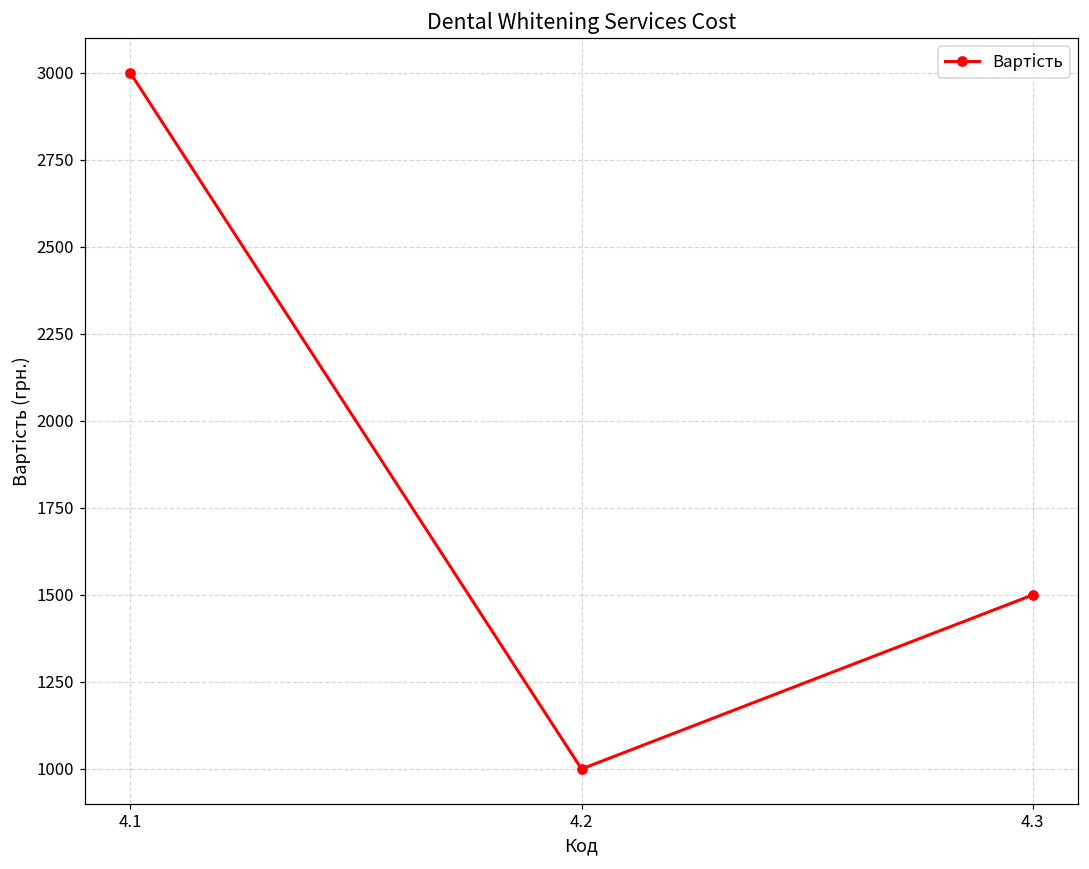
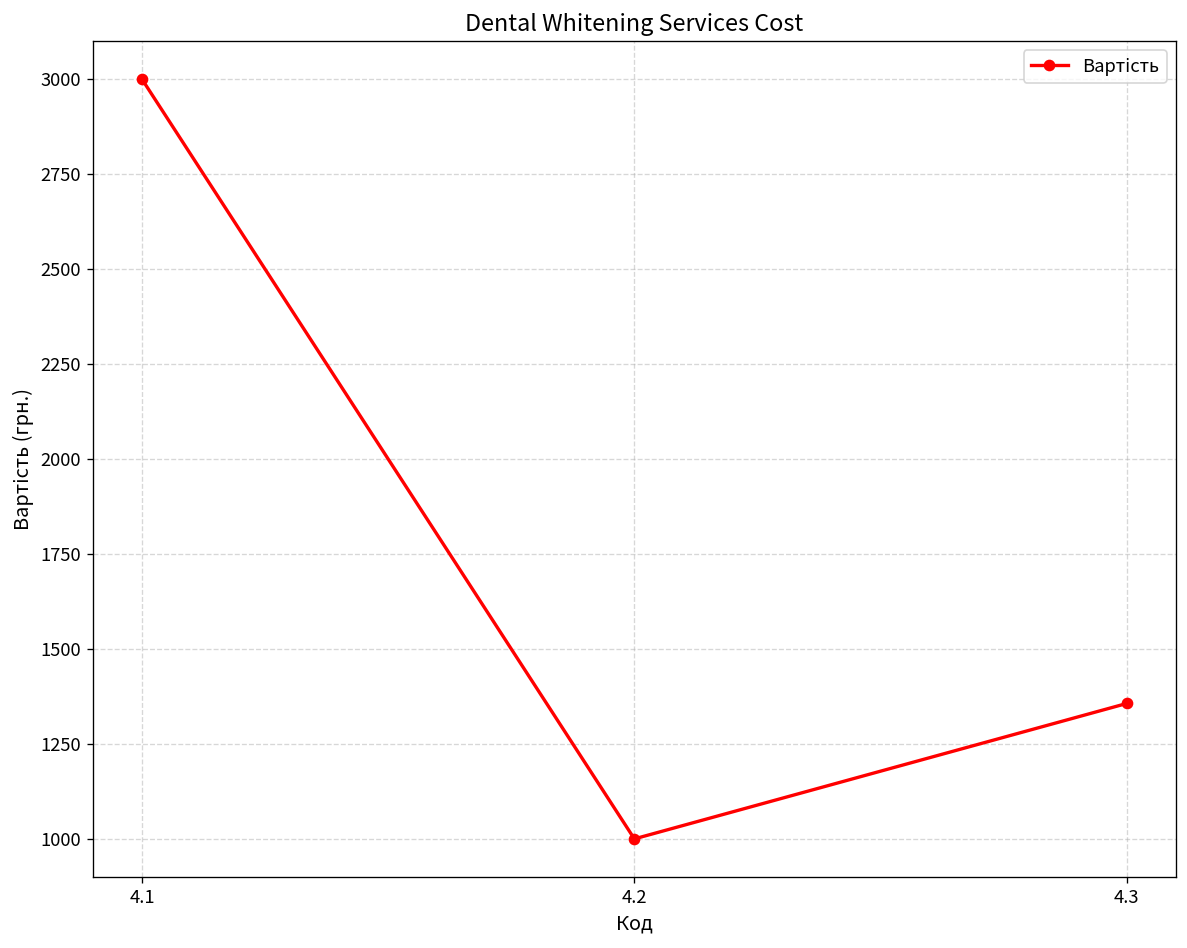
4.3: 1500 -> 1360
